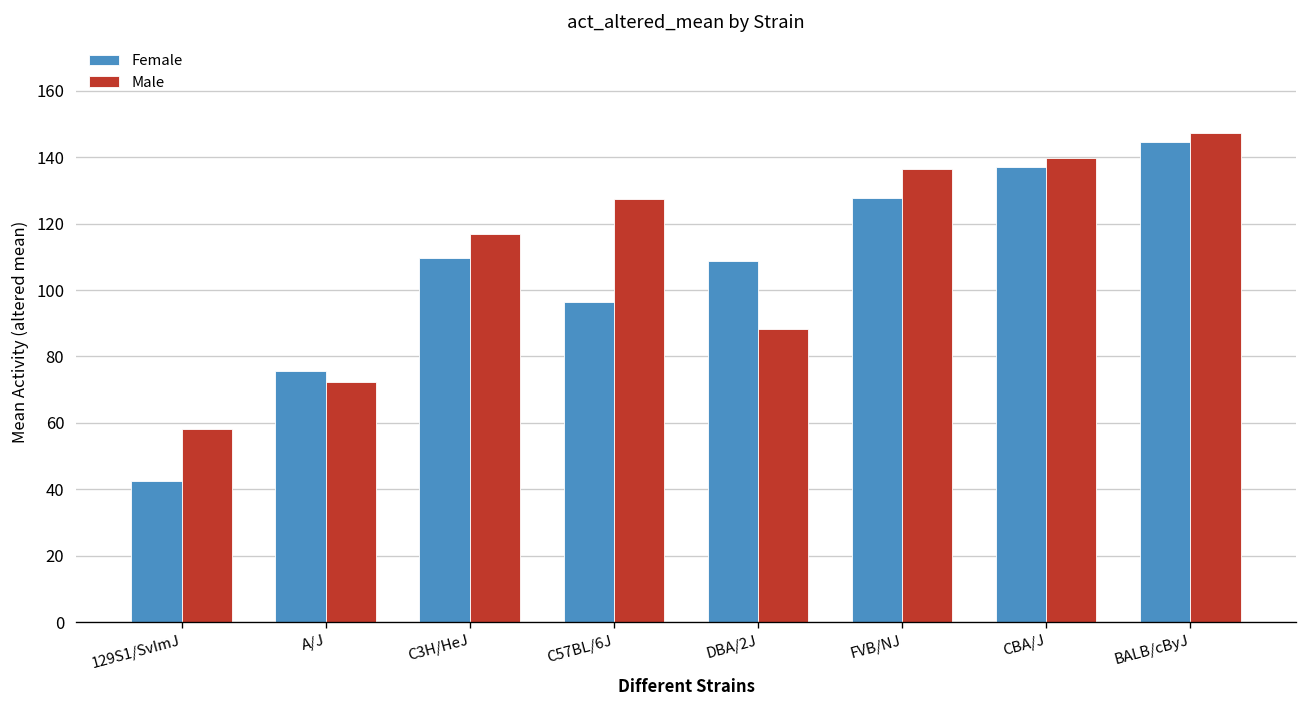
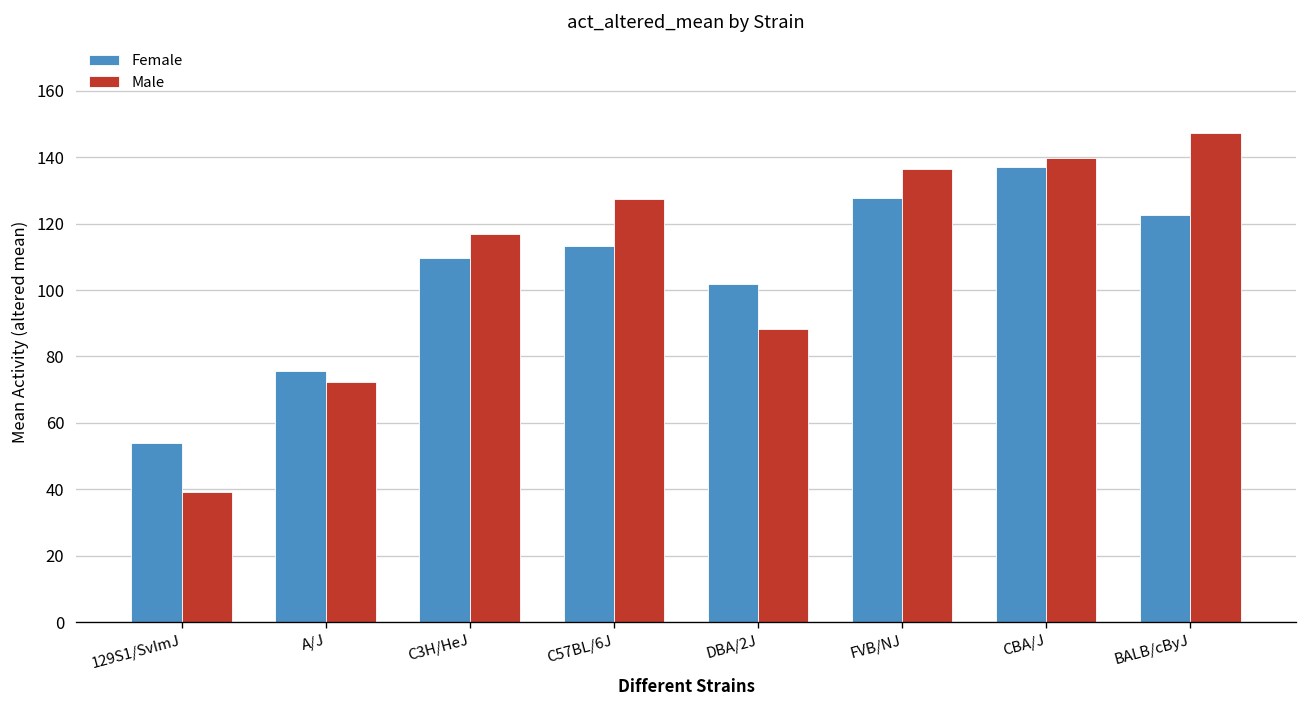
Female, 129S1/SvImJ: 43 -> 54
Male, 129S1/SvImJ: 58 -> 39
Female, C57BL/6J: 96 -> 113
Female, DBA/2J: 109 -> 102
Female, BALB/cByJ: 145 -> 123
